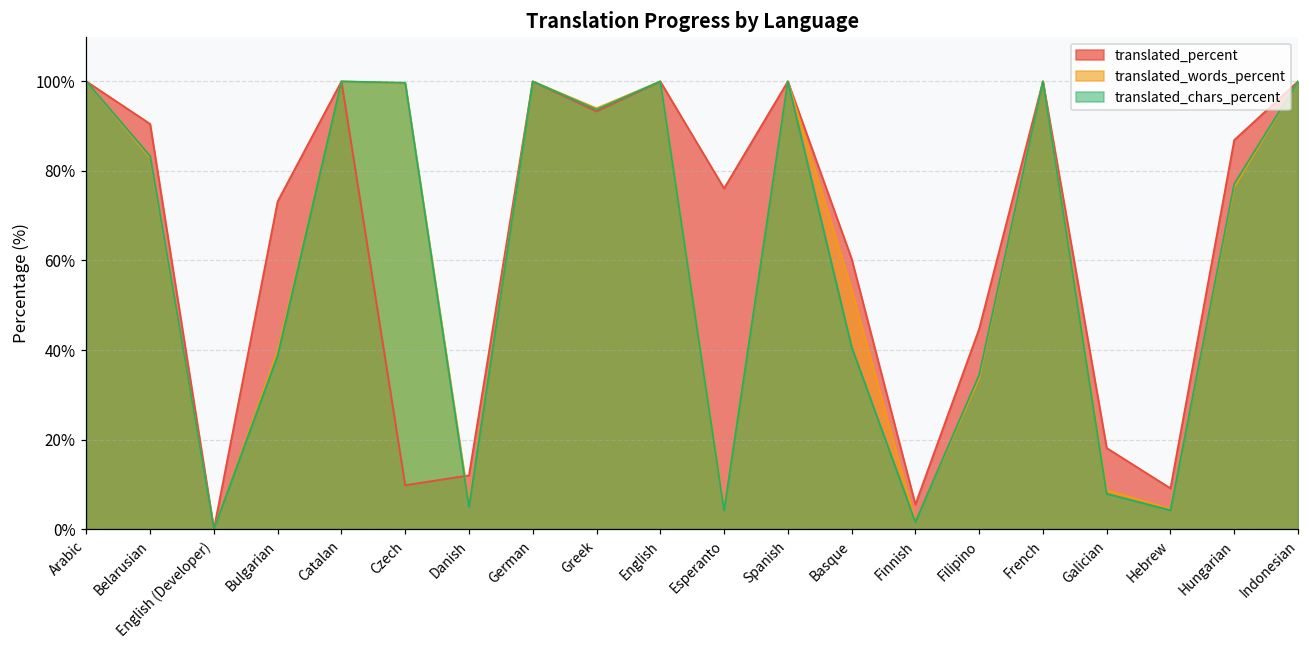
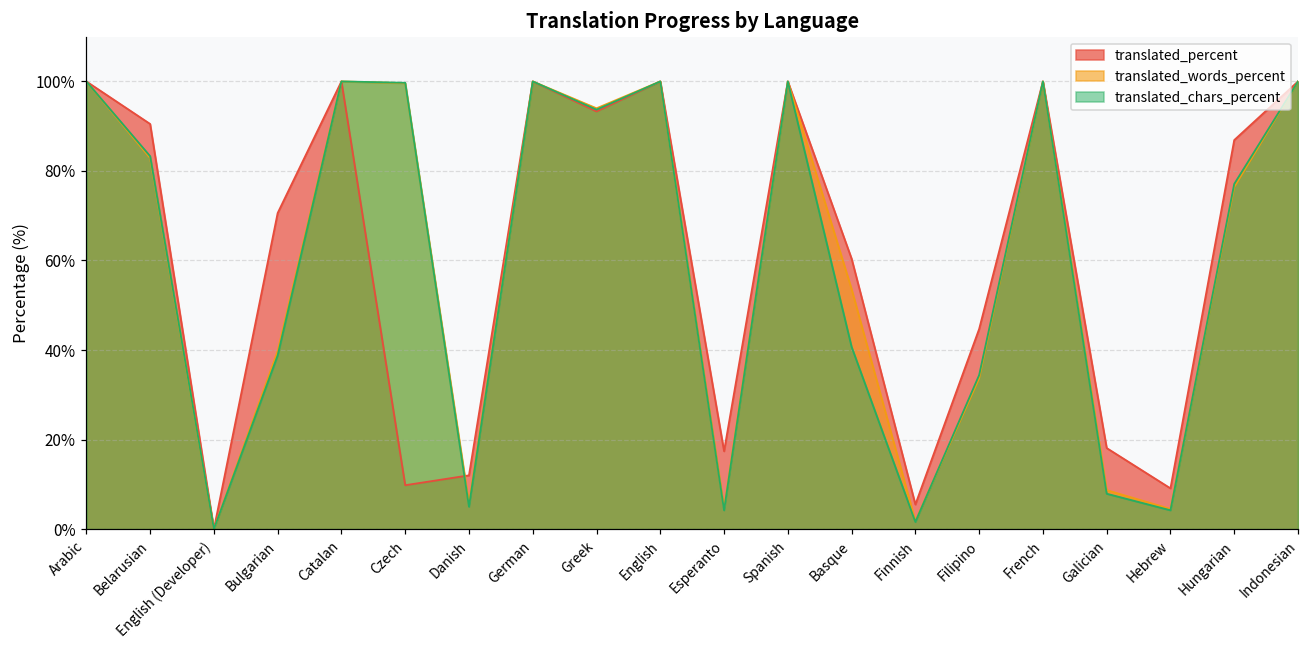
translated_percent, Bulgarian: 73% -> 71%
translated_percent, Esperanto: 76% -> 17%
